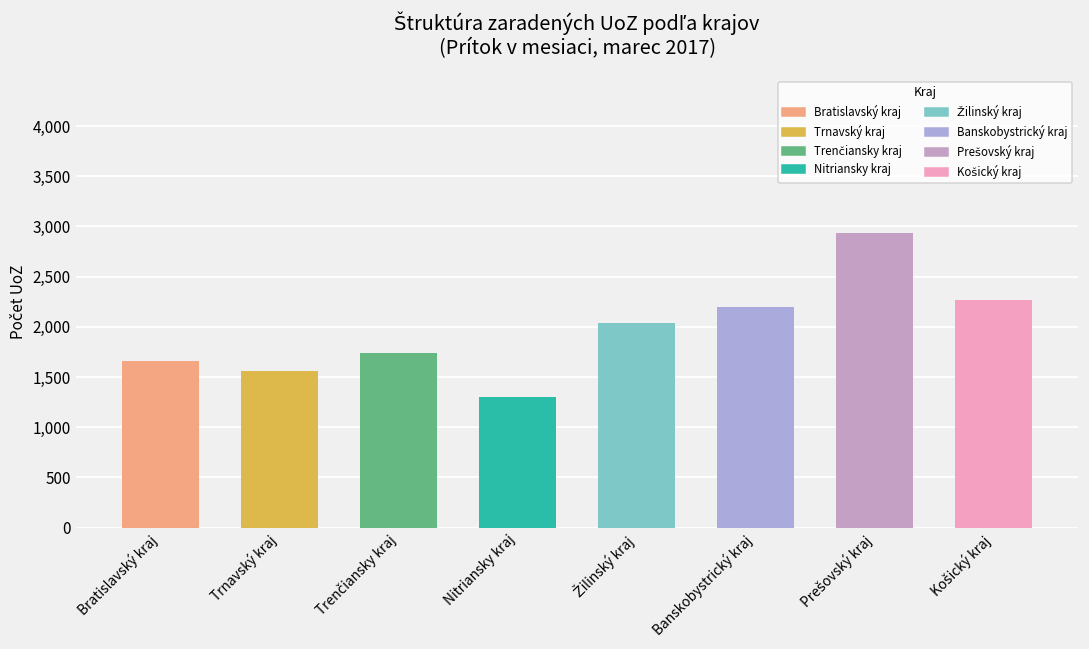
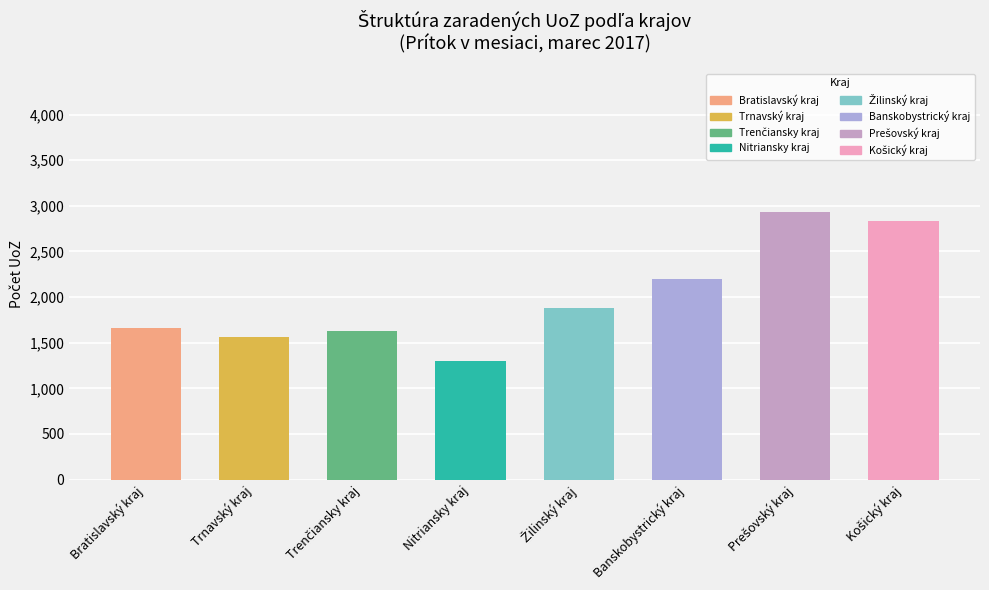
Trenčiansky kraj: 1,700 -> 1,600
Žilinský kraj: 2,000 -> 1,900
Košický kraj: 2,300 -> 2,800
